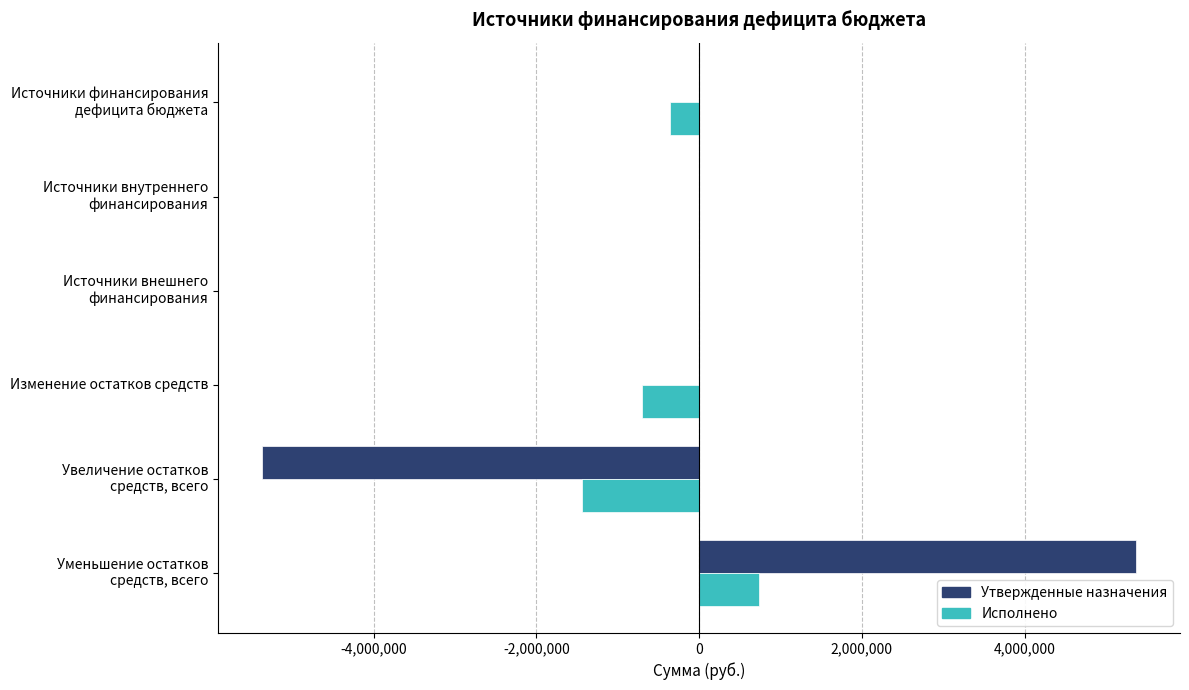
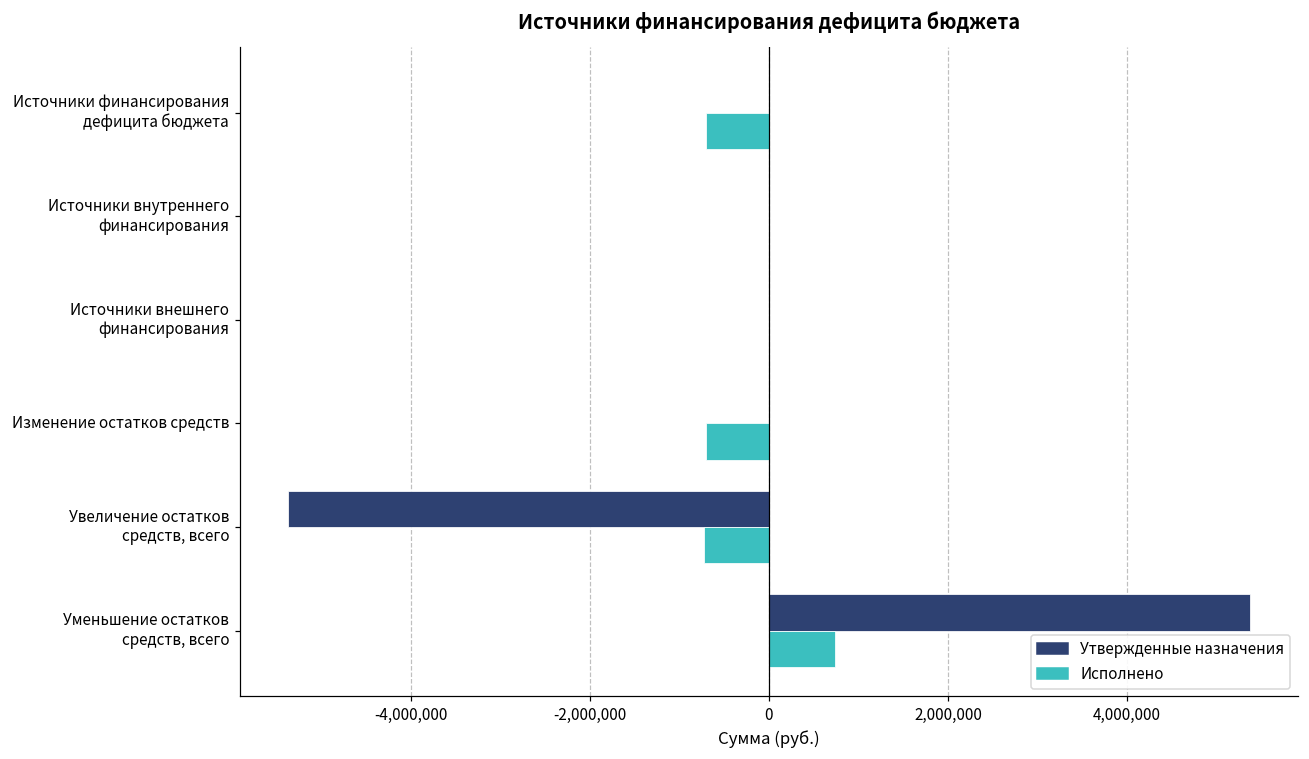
Исполнено, Источники финансирования дефицита бюджета: -400,000 -> -700,000
Исполнено, Увеличение остатков средств, всего: -1,400,000 -> -700,000
